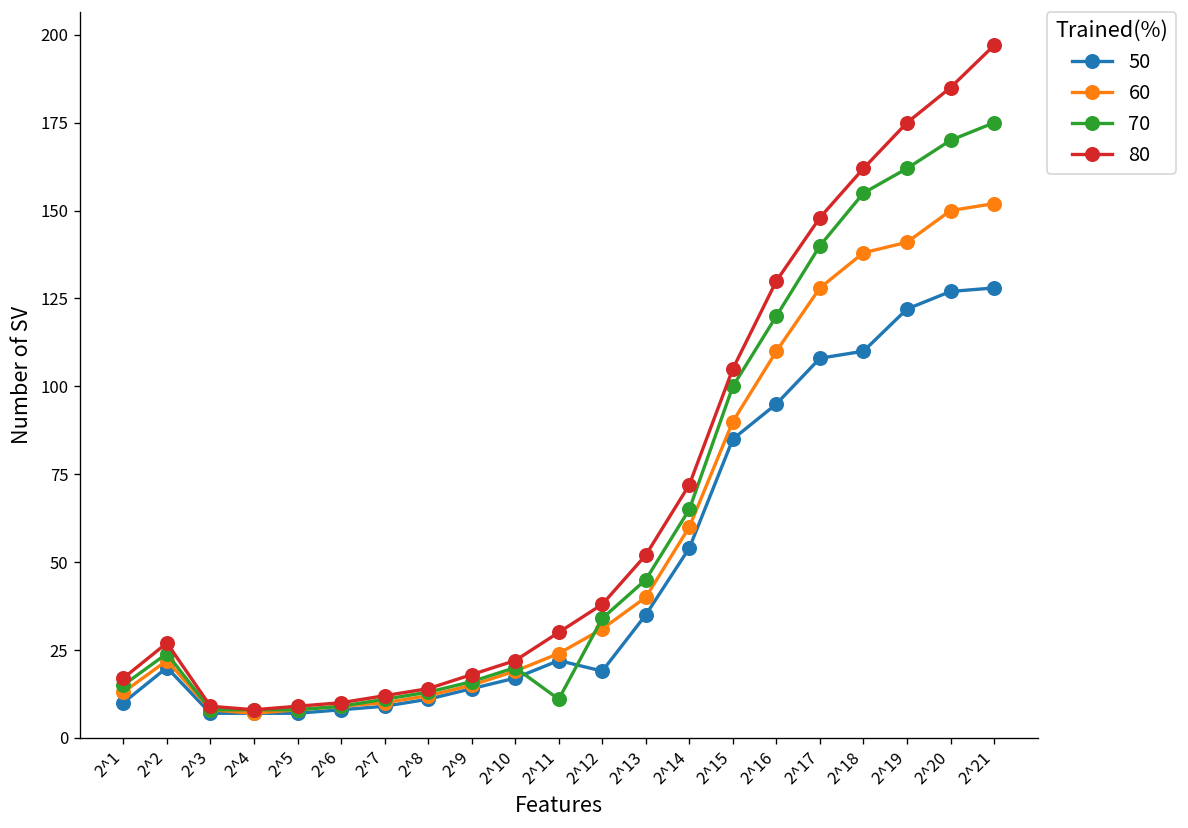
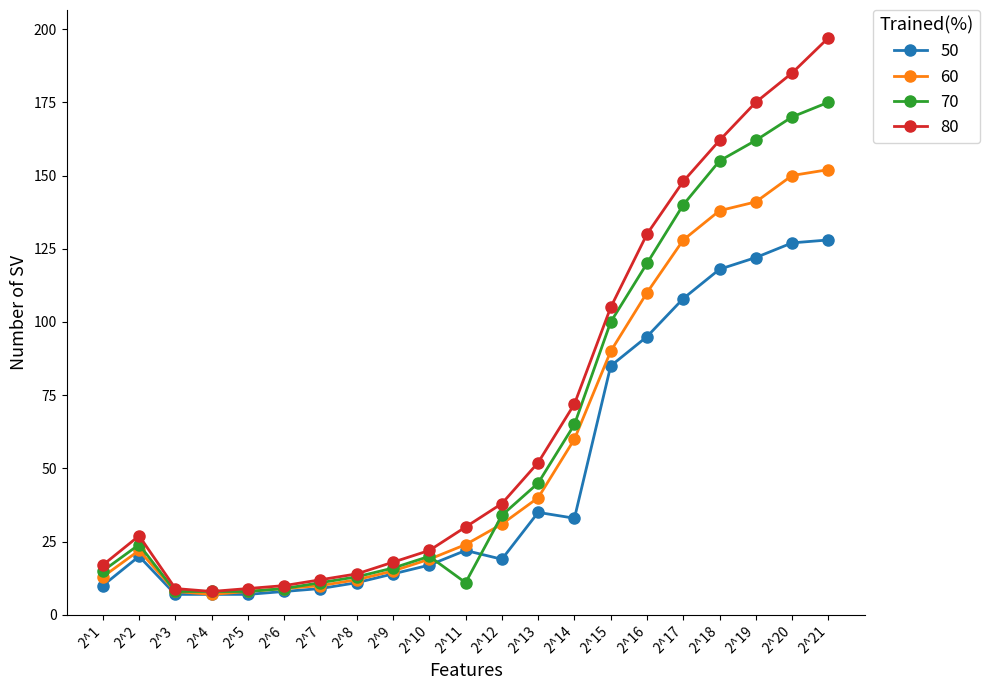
50, 2^14: 54 -> 33
50, 2^18: 110 -> 118
